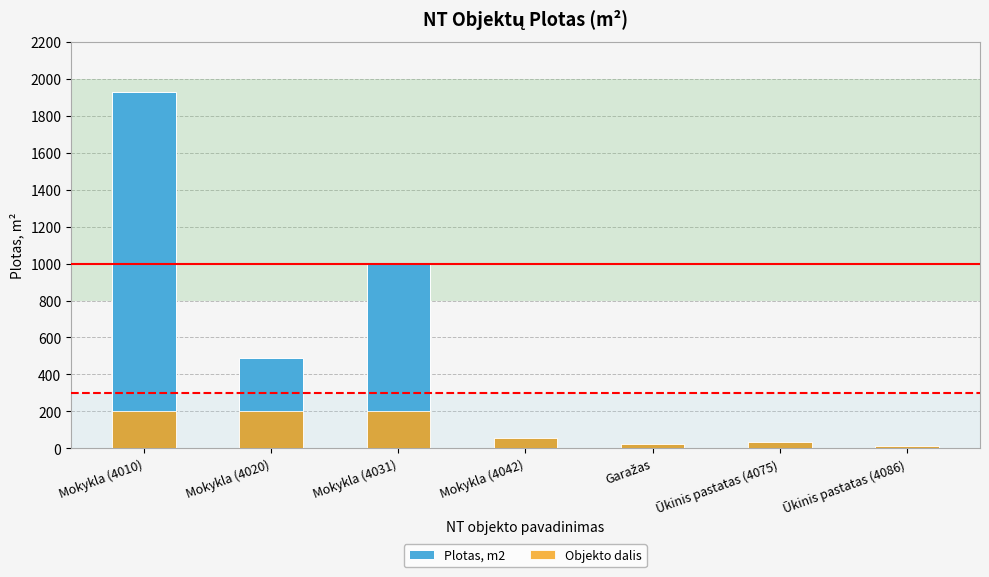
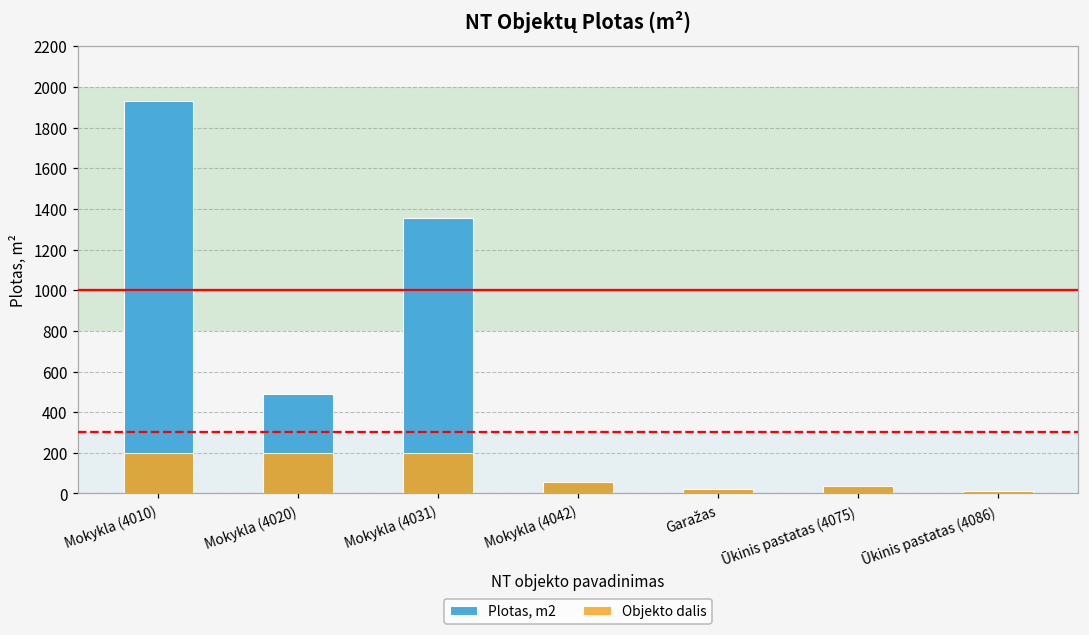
Plotas, m2, Mokykla (4031): 1000 -> 1360
